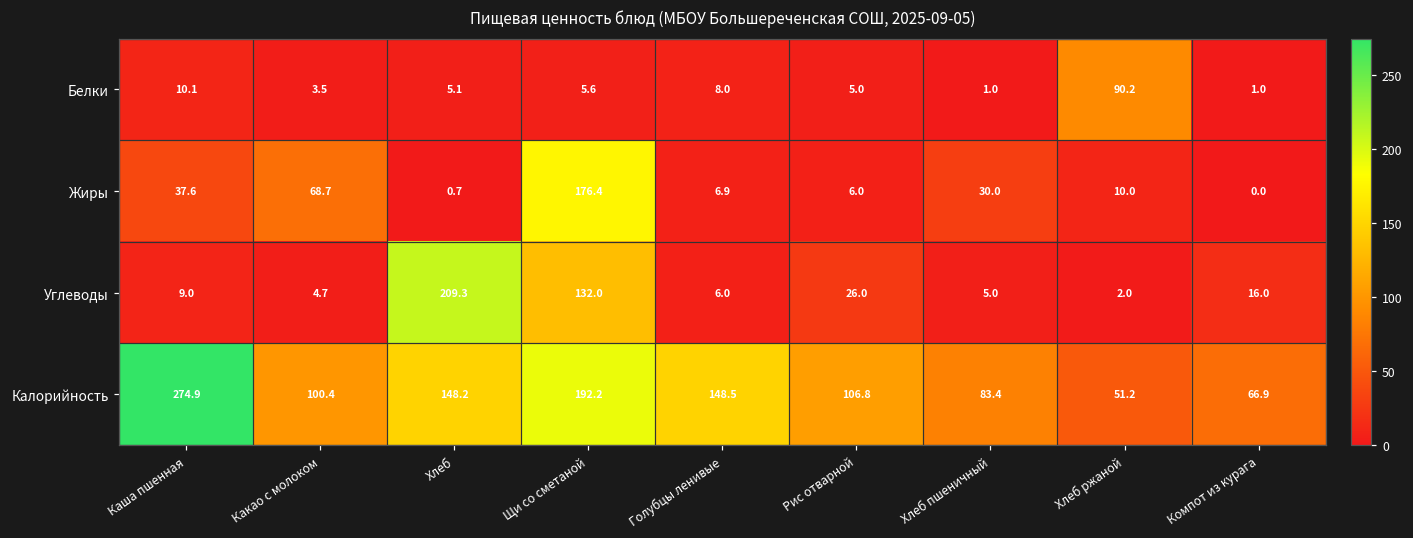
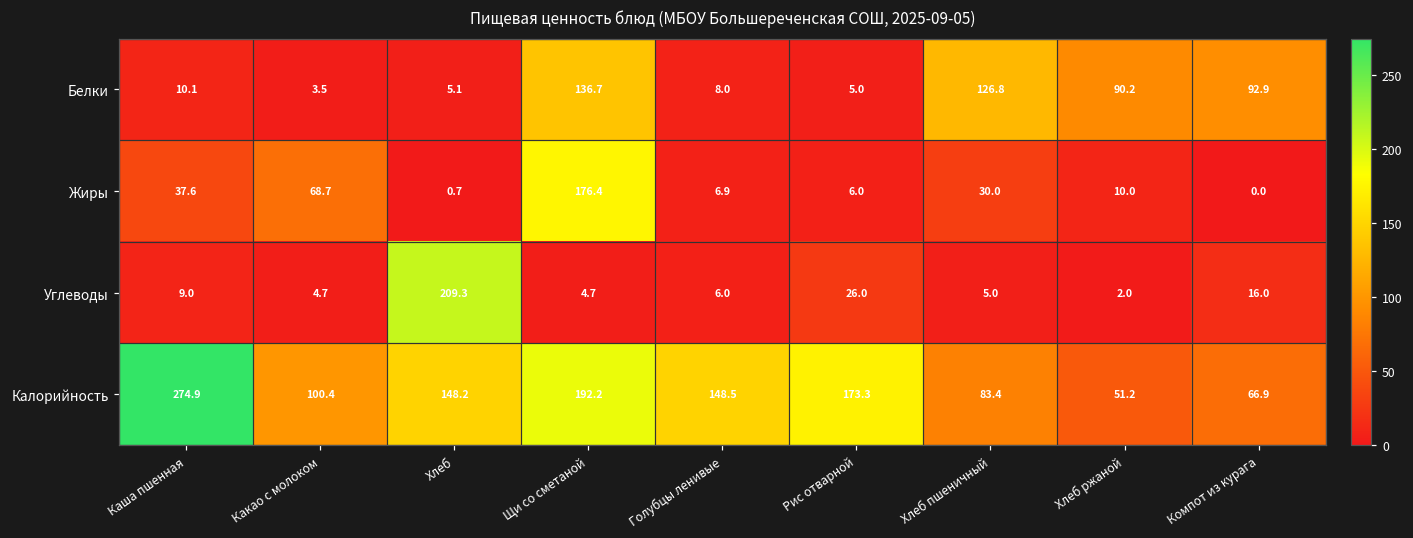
Белки, Щи со сметаной: 5.6 -> 136.7
Белки, Хлеб пшеничный: 1.0 -> 126.8
Белки, Компот из курага: 1.0 -> 92.9
Углеводы, Щи со сметаной: 132.0 -> 4.7
Калорийность, Рис отварной: 106.8 -> 173.3
